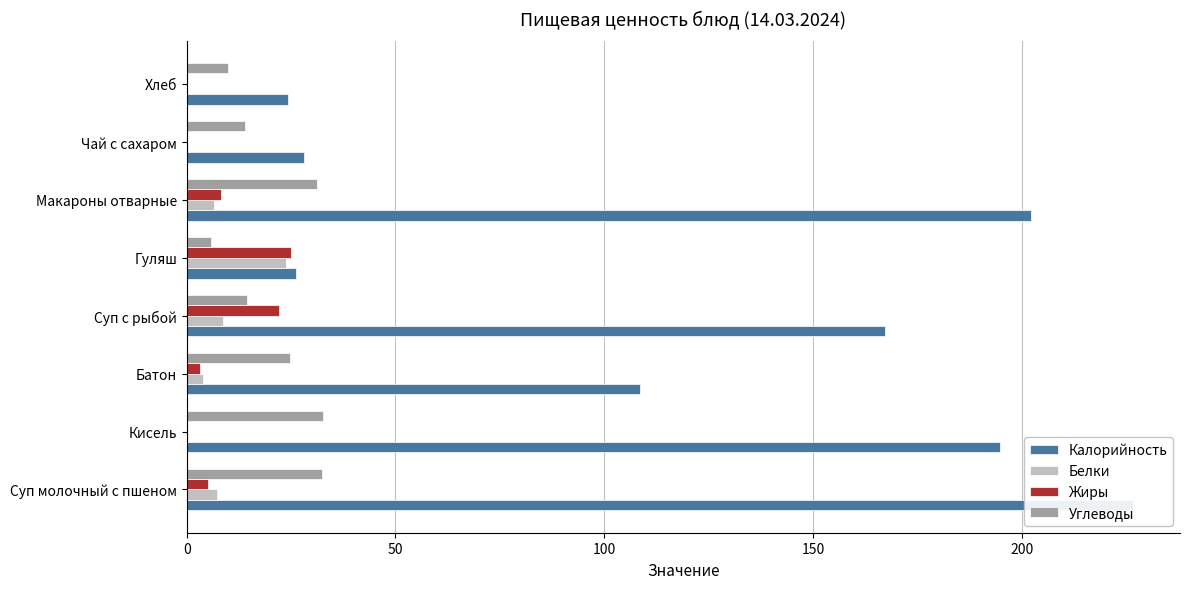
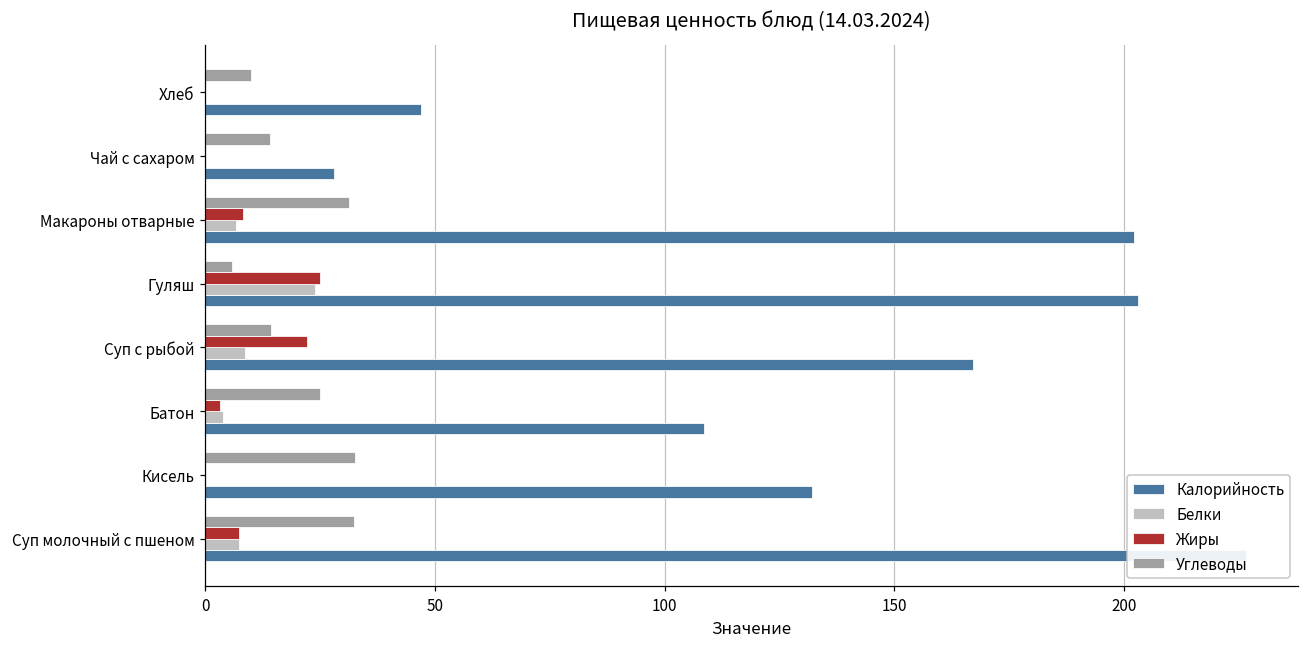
Калорийность, Хлеб: 24 -> 47
Калорийность, Гуляш: 26 -> 203
Калорийность, Кисель: 195 -> 132
Жиры, Суп молочный с пшеном: 5 -> 7
